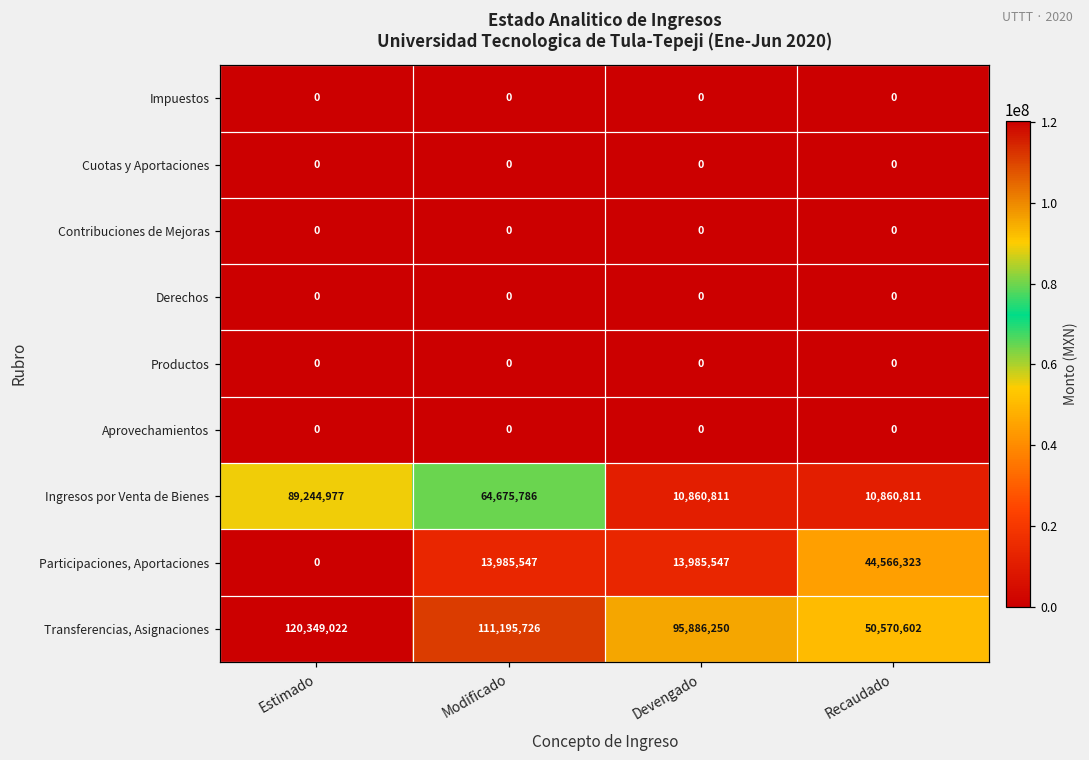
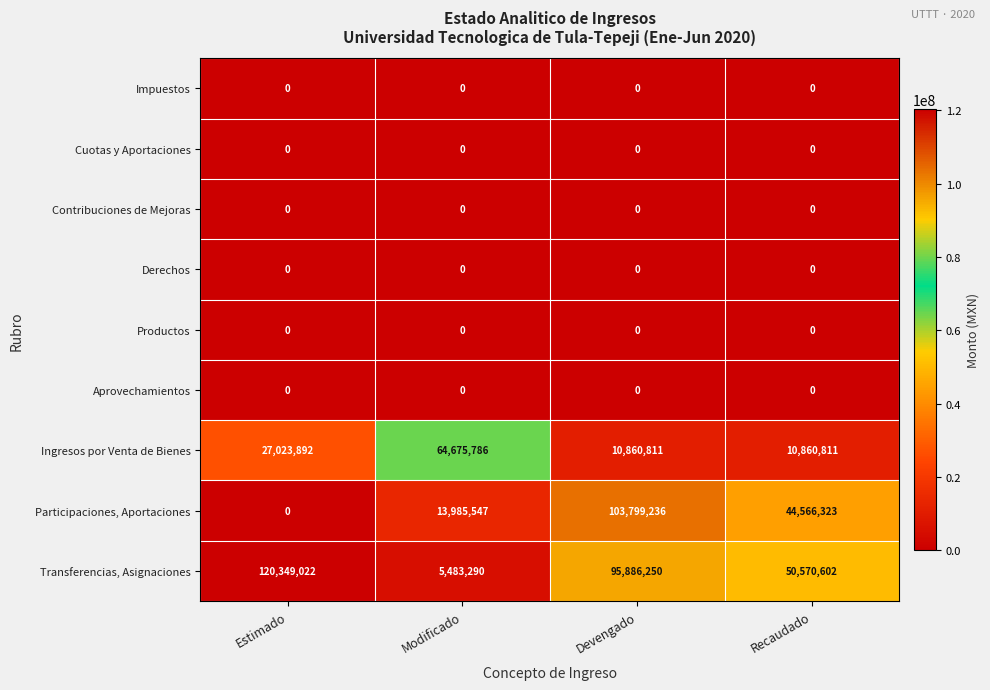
Ingresos por Venta de Bienes, Estimado: 89,244,977 -> 27,023,892
Participaciones, Aportaciones, Devengado: 13,985,547 -> 103,799,236
Transferencias, Asignaciones, Modificado: 111,195,726 -> 5,483,290
